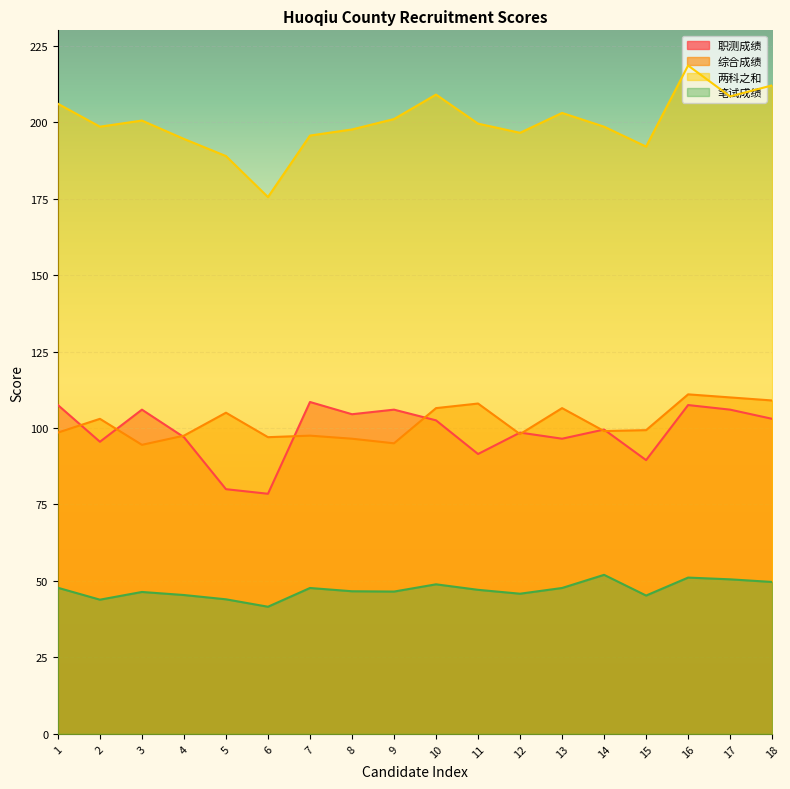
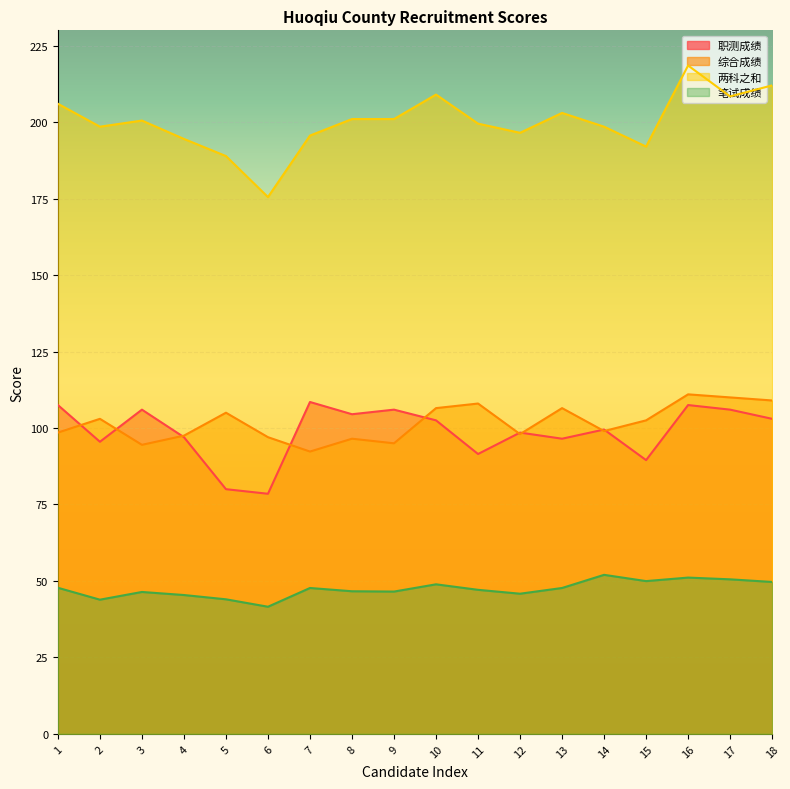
综合成绩, 7: 98 -> 92
两科之和, 8: 198 -> 201
综合成绩, 15: 99 -> 103
笔试成绩, 15: 45 -> 50
